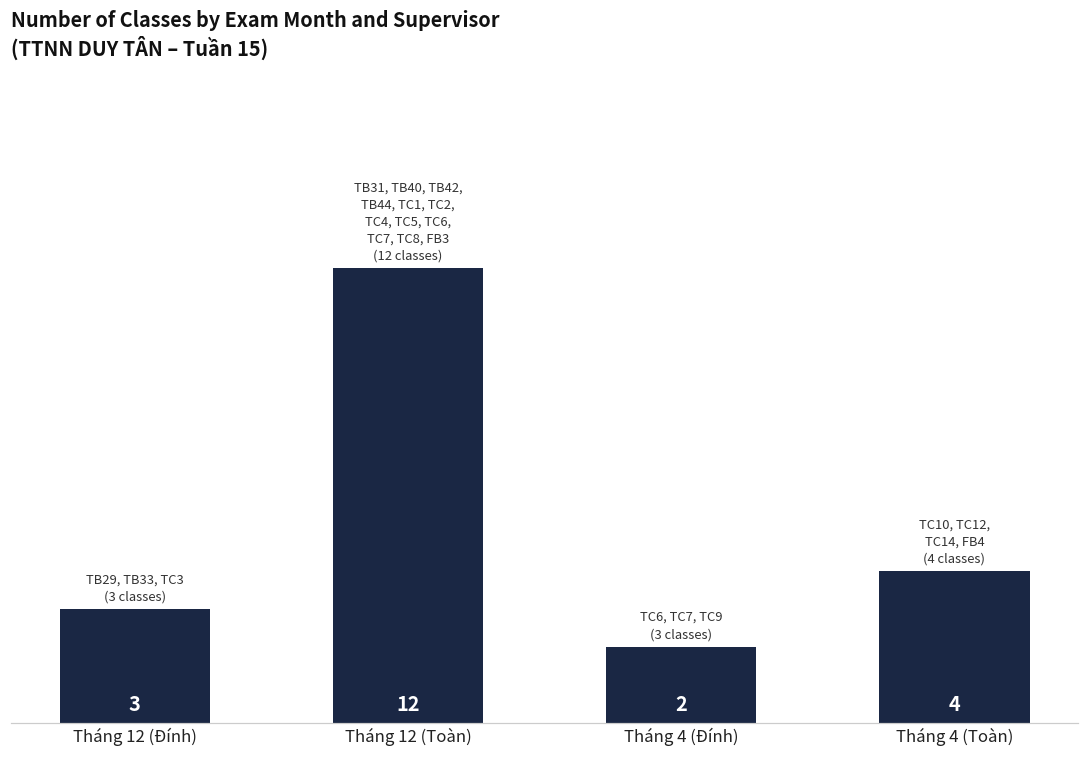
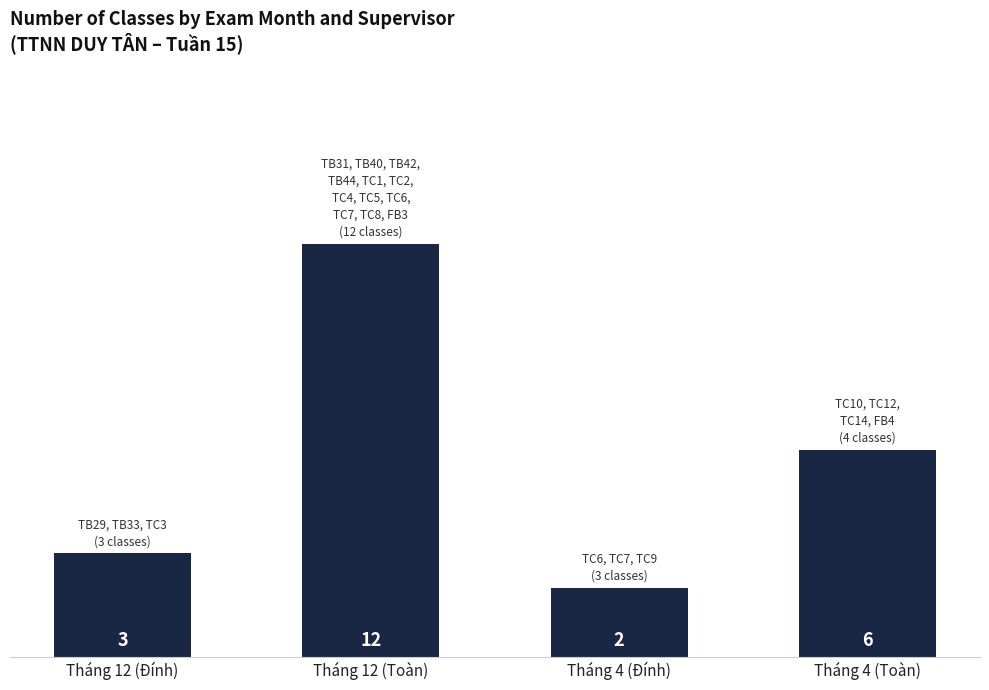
Tháng 4 (Toàn): 4 -> 6
